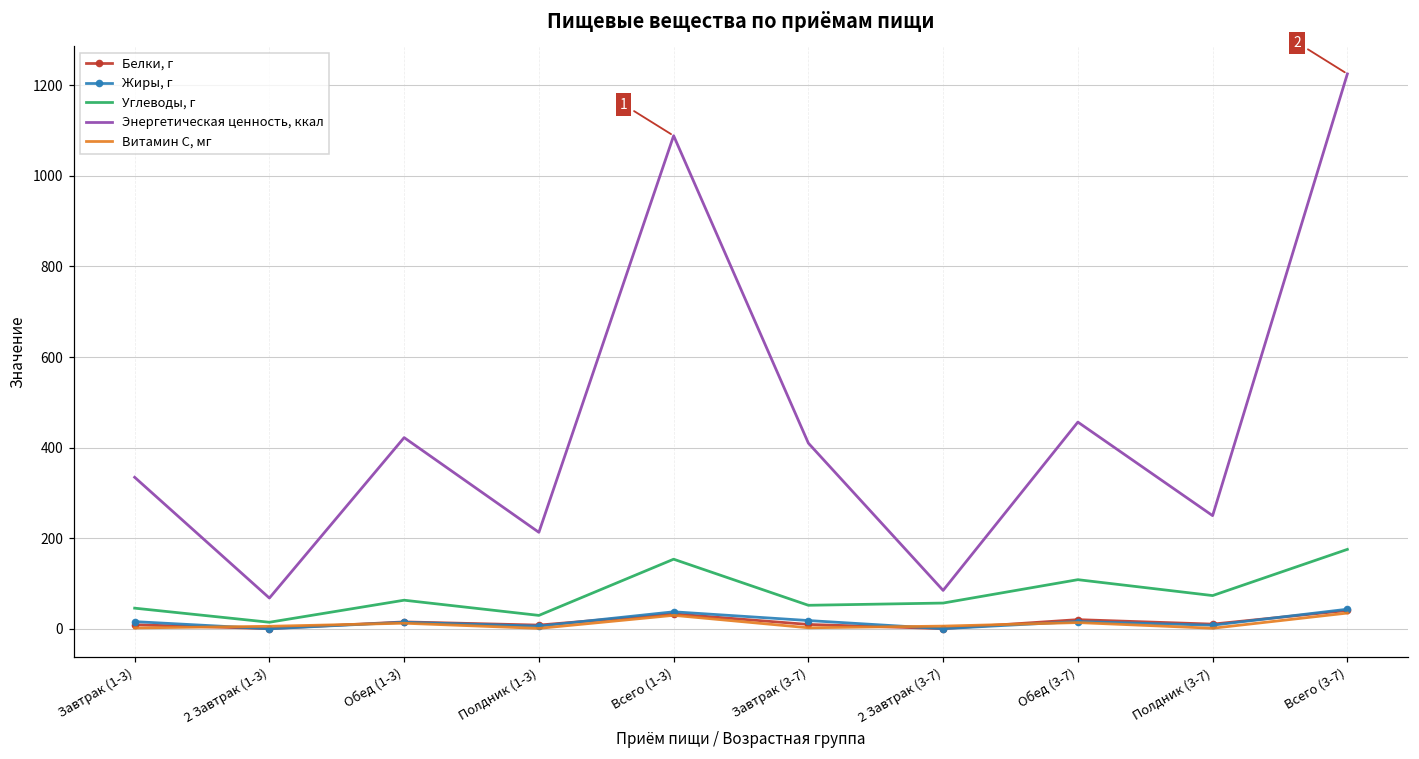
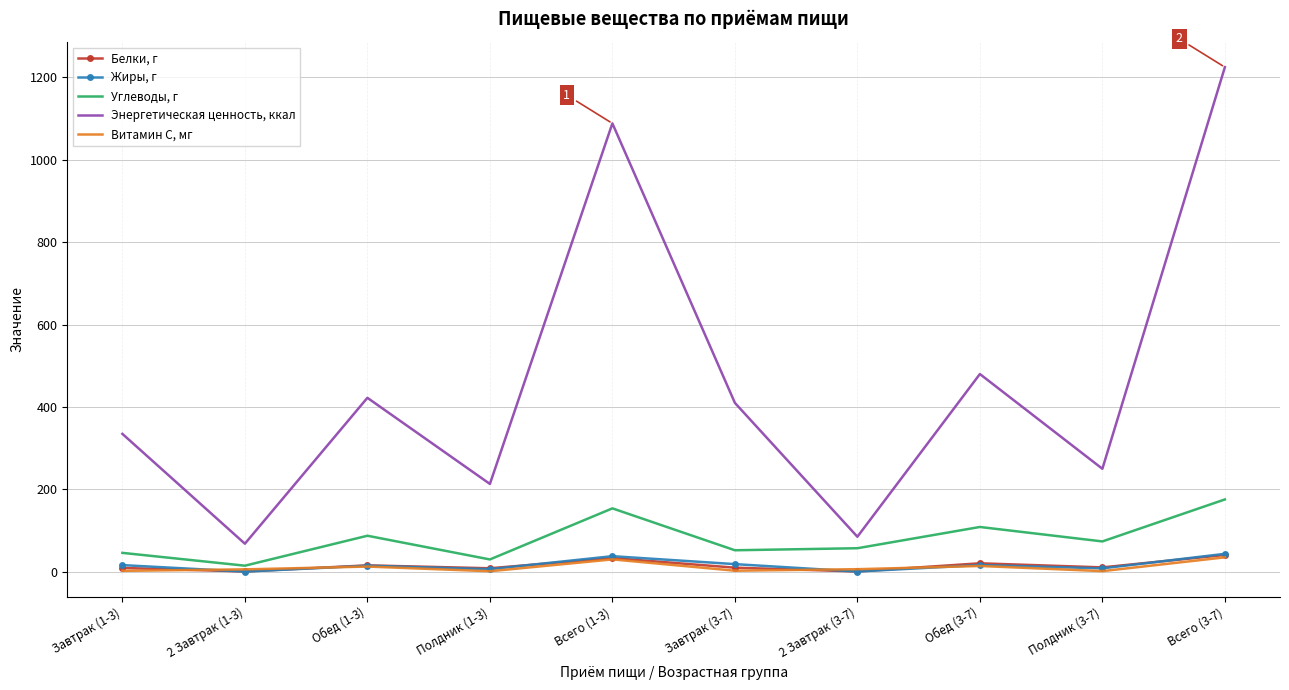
Углеводы, г, Обед (1-3): 60 -> 90
Энергетическая ценность, ккал, Обед (3-7): 460 -> 480
